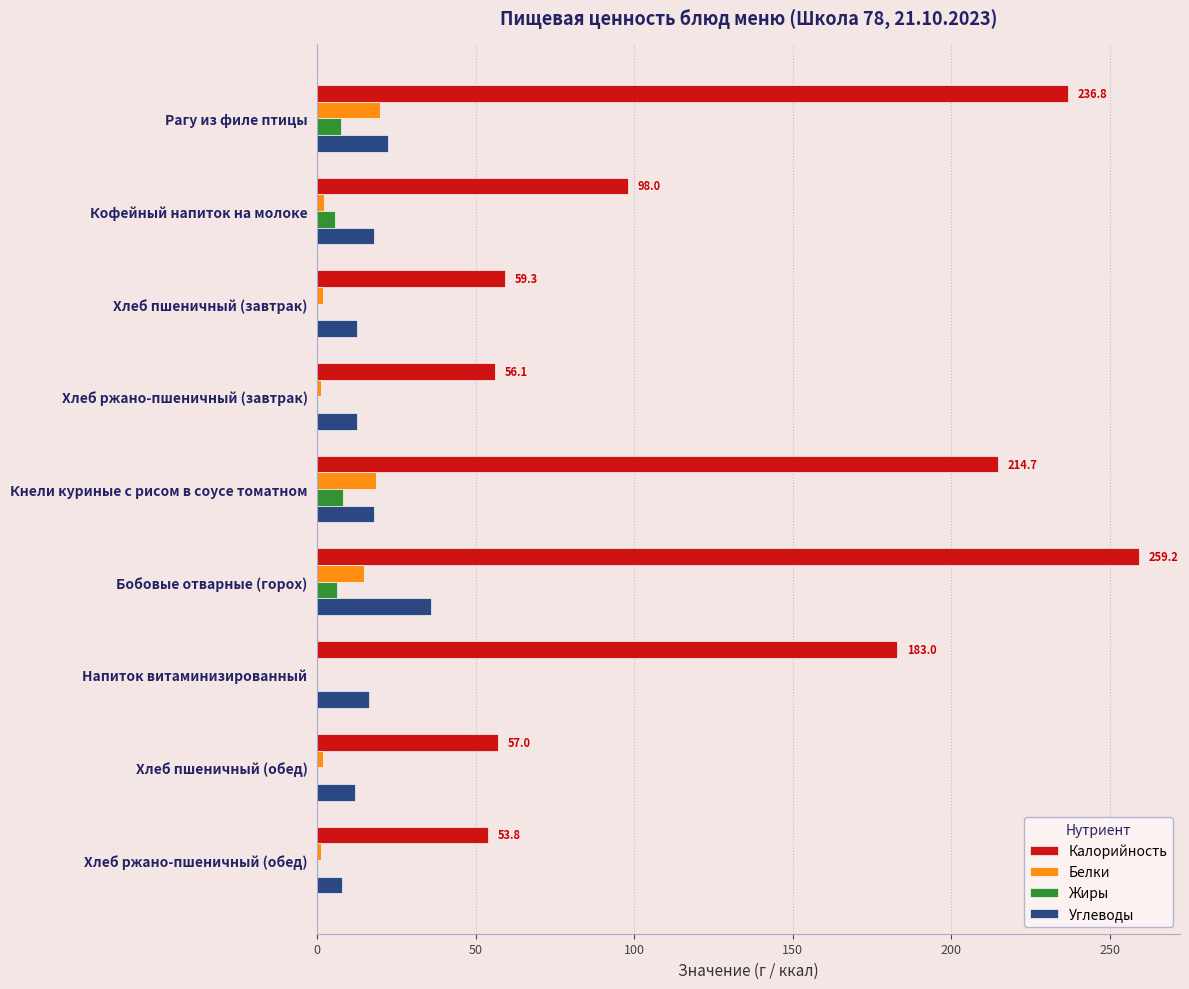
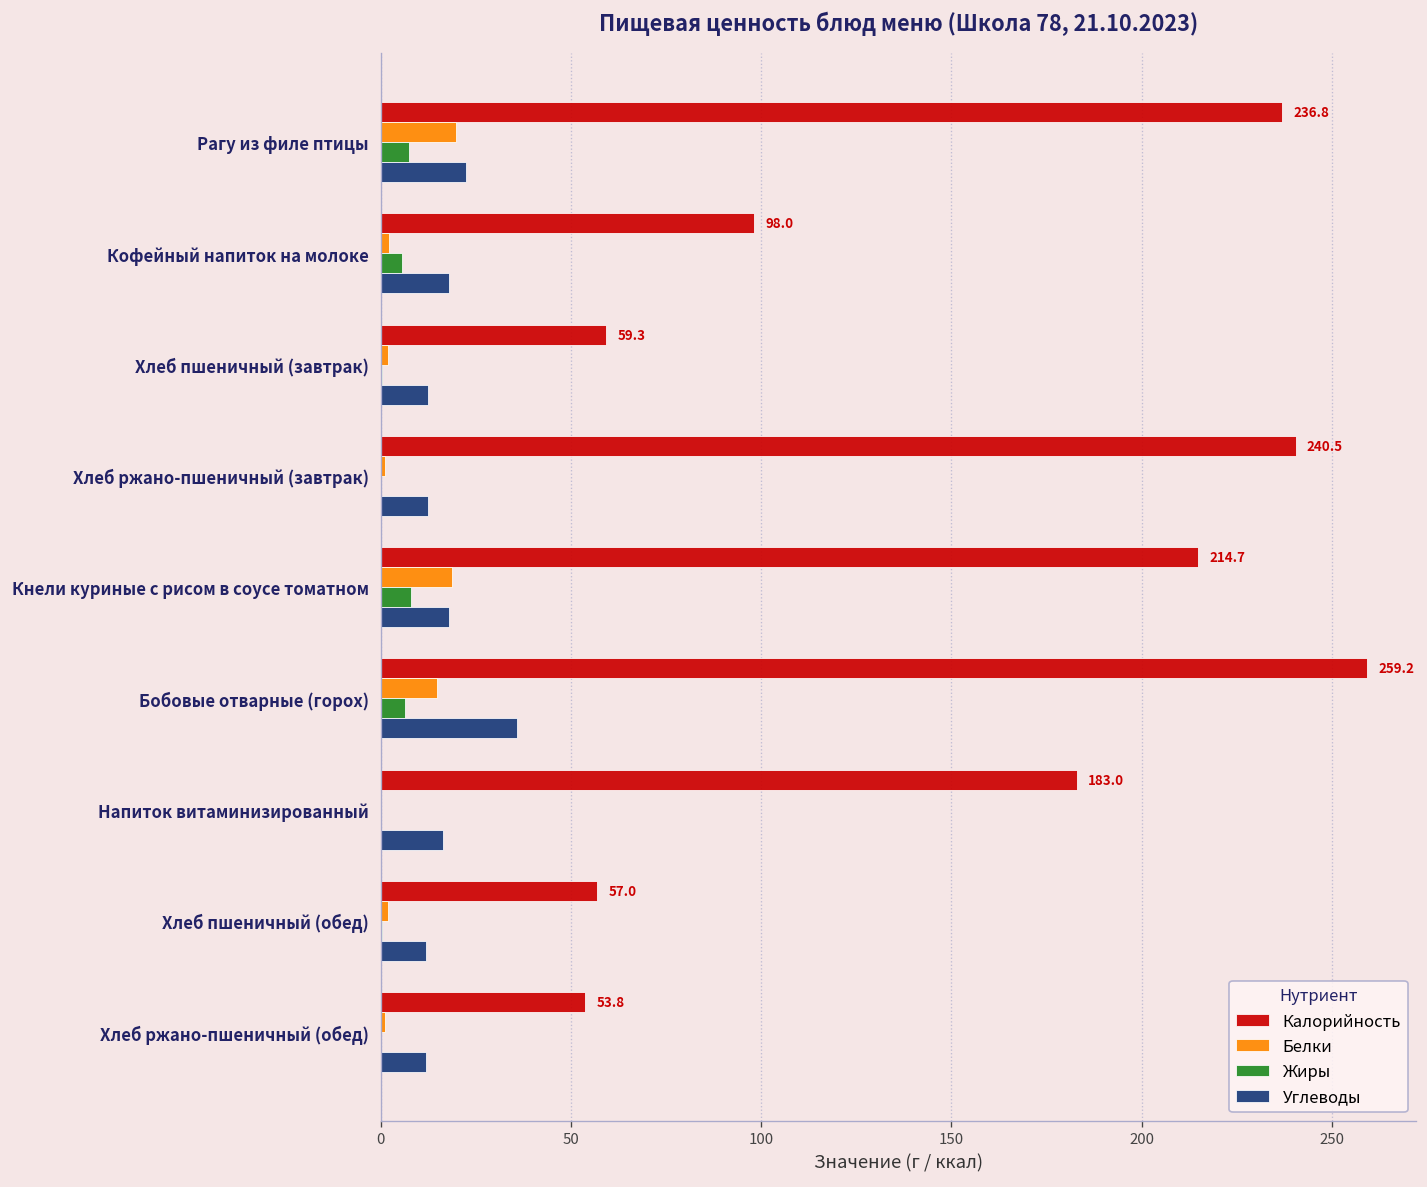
Калорийность, Хлеб ржано-пшеничный (завтрак): 56.1 -> 240.5
Углеводы, Хлеб ржано-пшеничный (обед): 8 -> 12
